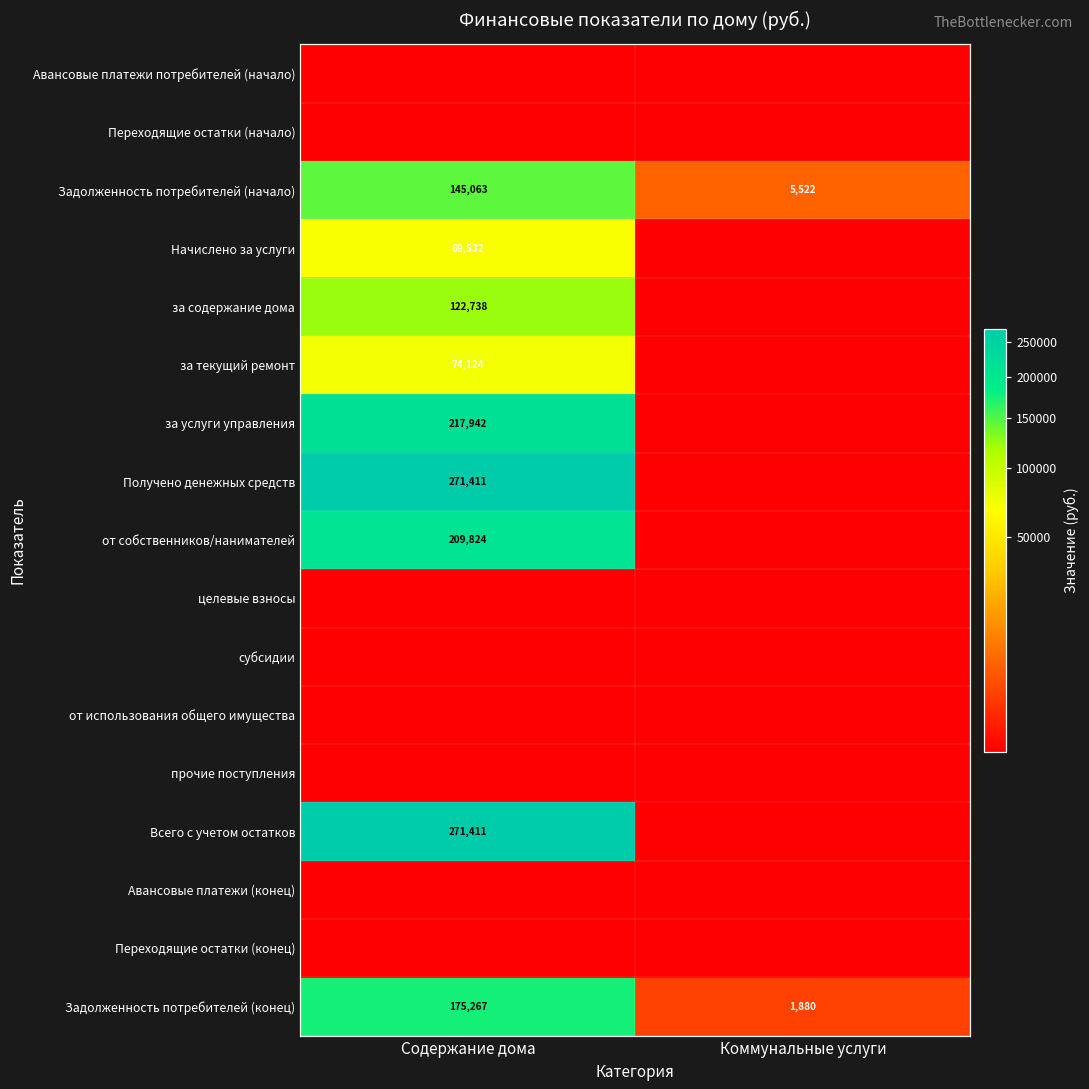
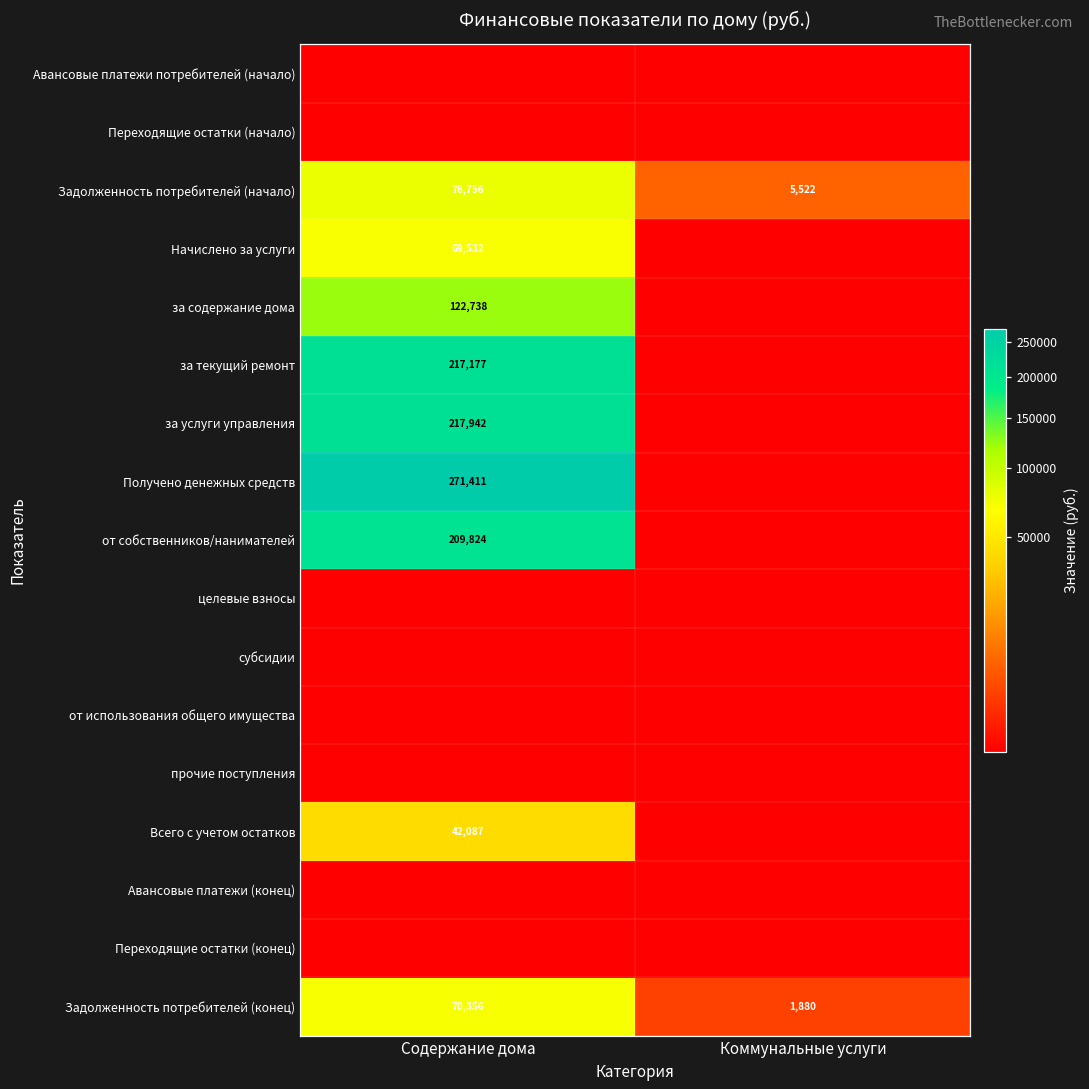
Задолженность потребителей (начало), Содержание дома: 145,063 -> 76,756
за текущий ремонт, Содержание дома: 74,124 -> 217,177
Всего с учетом остатков, Содержание дома: 271,411 -> 42,087
Задолженность потребителей (конец), Содержание дома: 175,267 -> 70,356
